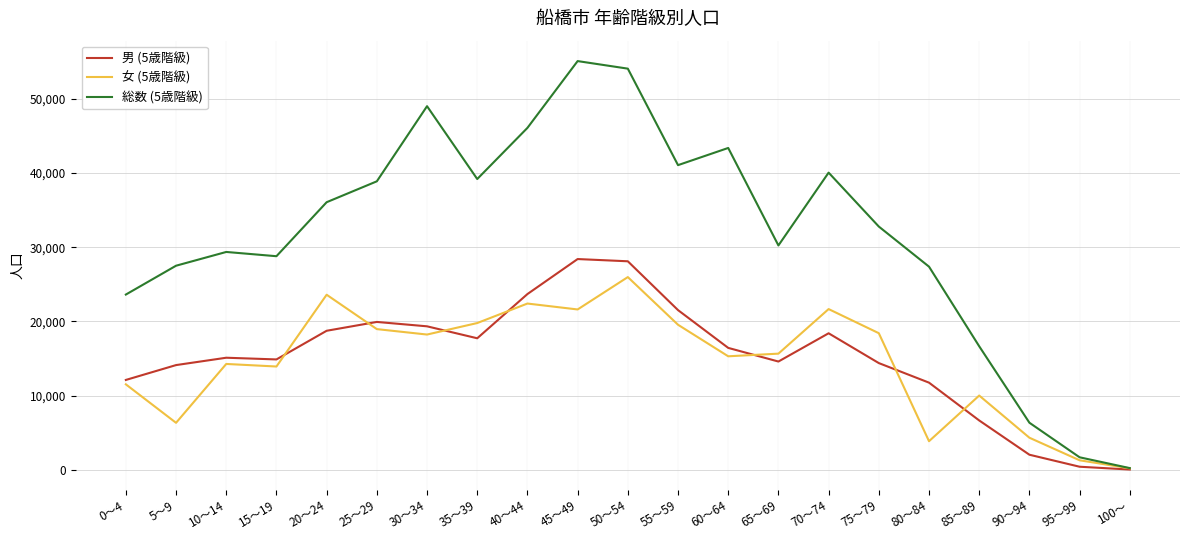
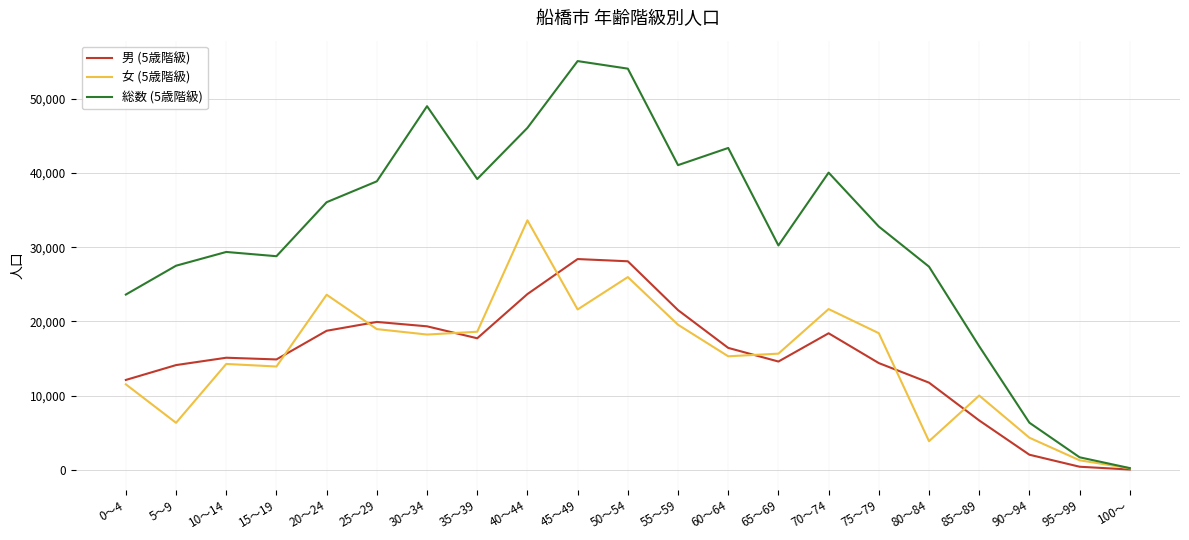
女 (5歳階級), 35～39: 20,000 -> 19,000
女 (5歳階級), 40～44: 22,000 -> 34,000
